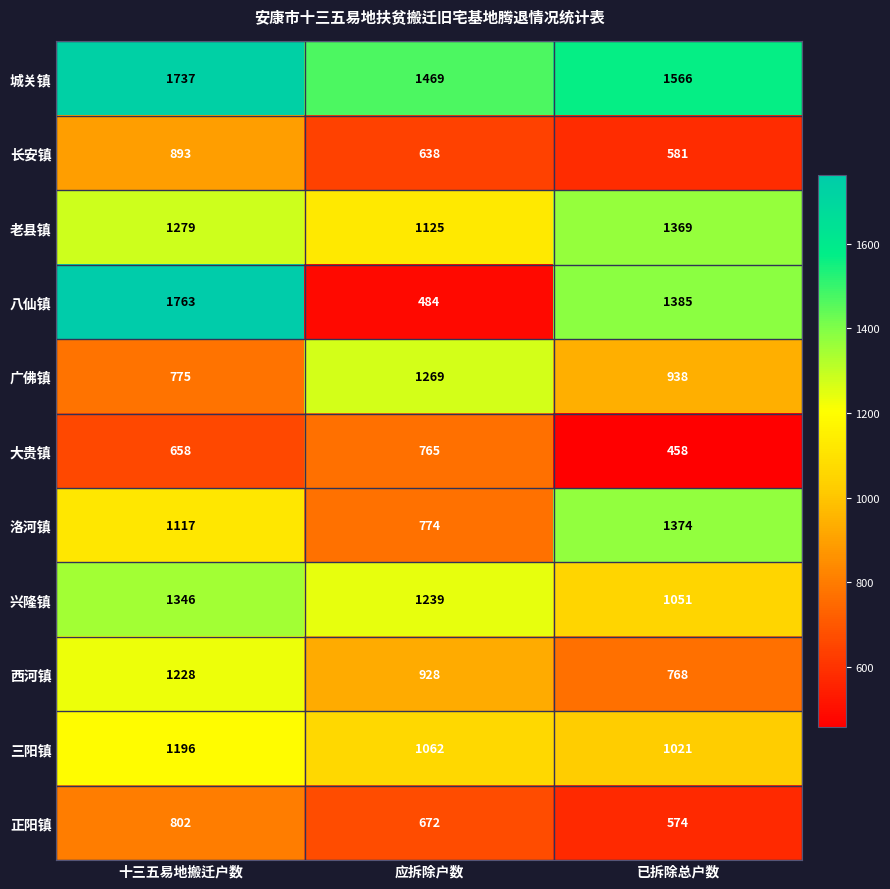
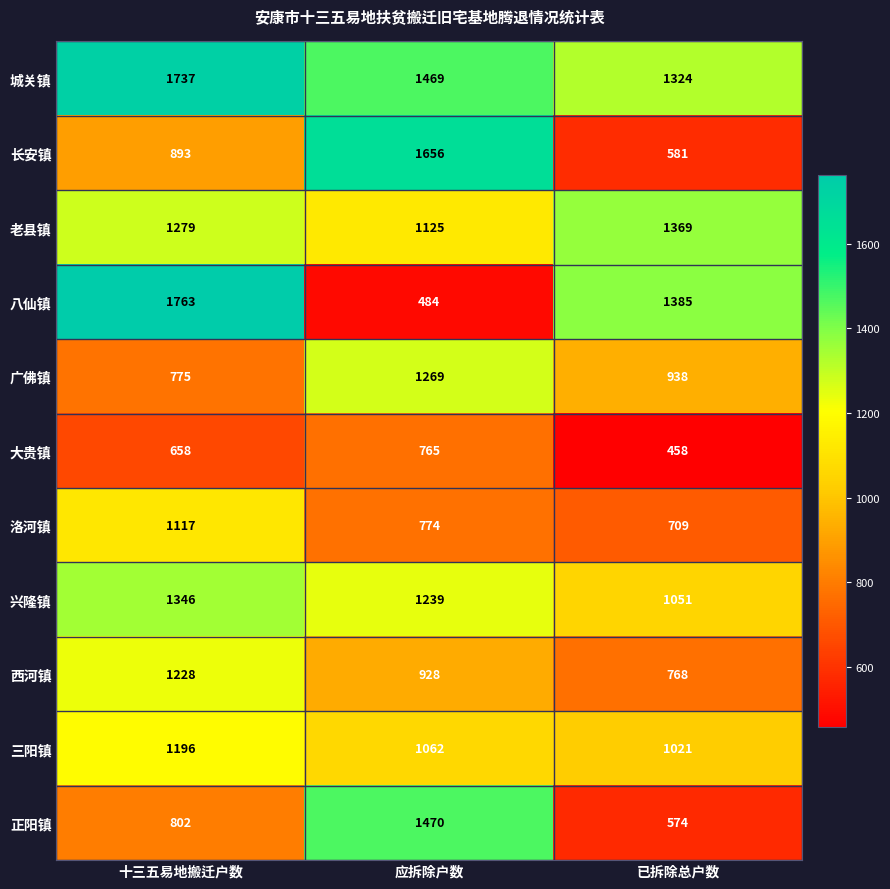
城关镇, 已拆除总户数: 1566 -> 1324
长安镇, 应拆除户数: 638 -> 1656
洛河镇, 已拆除总户数: 1374 -> 709
正阳镇, 应拆除户数: 672 -> 1470
